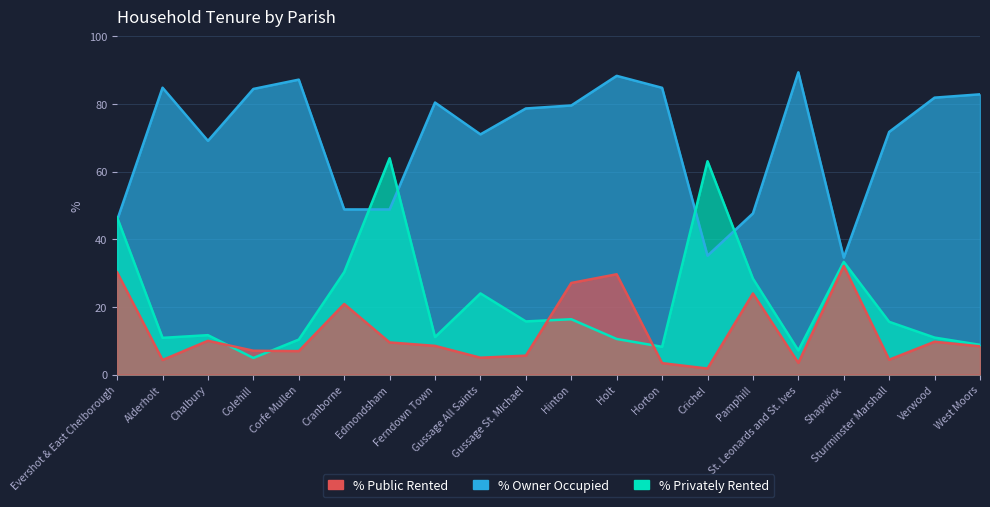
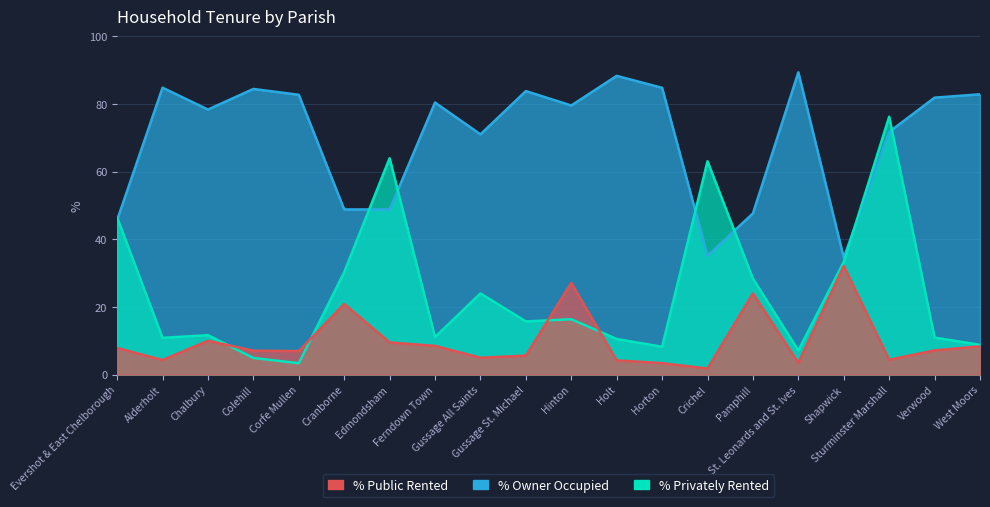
% Public Rented, Evershot & East Chelborough: 30 -> 8
% Owner Occupied, Chalbury: 69 -> 78
% Owner Occupied, Corfe Mullen: 87 -> 83
% Privately Rented, Corfe Mullen: 10 -> 3
% Owner Occupied, Gussage St. Michael: 79 -> 84
% Public Rented, Holt: 30 -> 4
% Privately Rented, Sturminster Marshall: 16 -> 76
% Public Rented, Verwood: 10 -> 7
